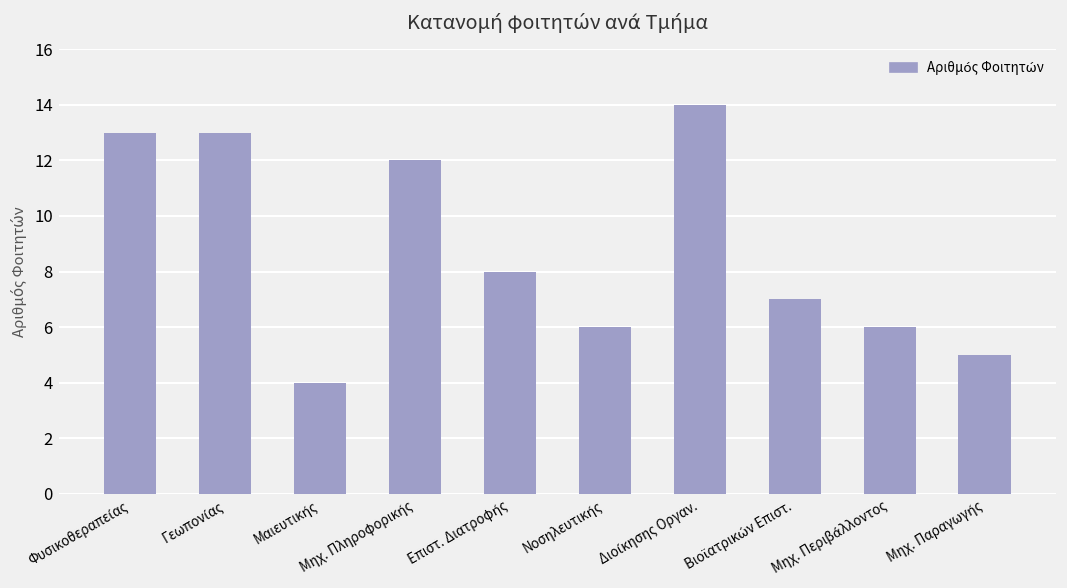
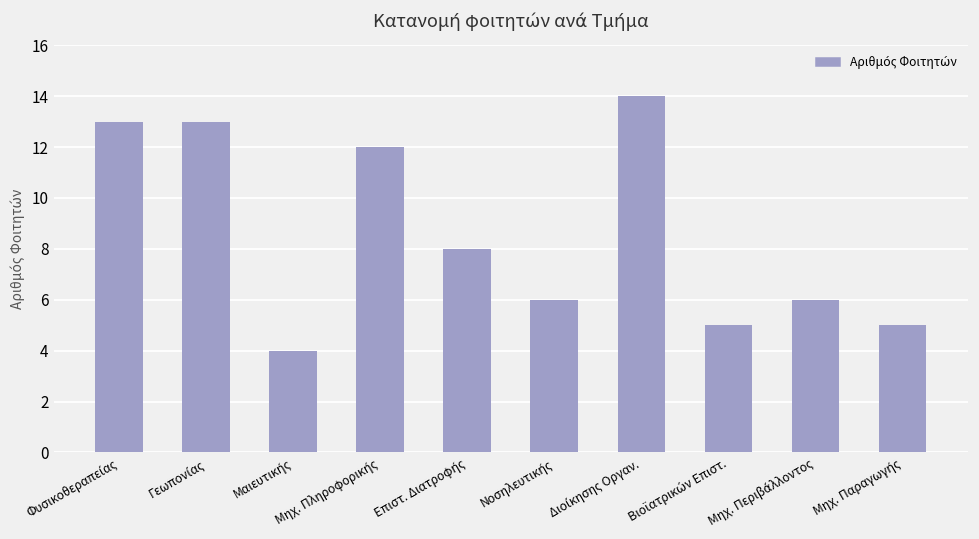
Βιοϊατρικών Επιστ.: 7 -> 5
